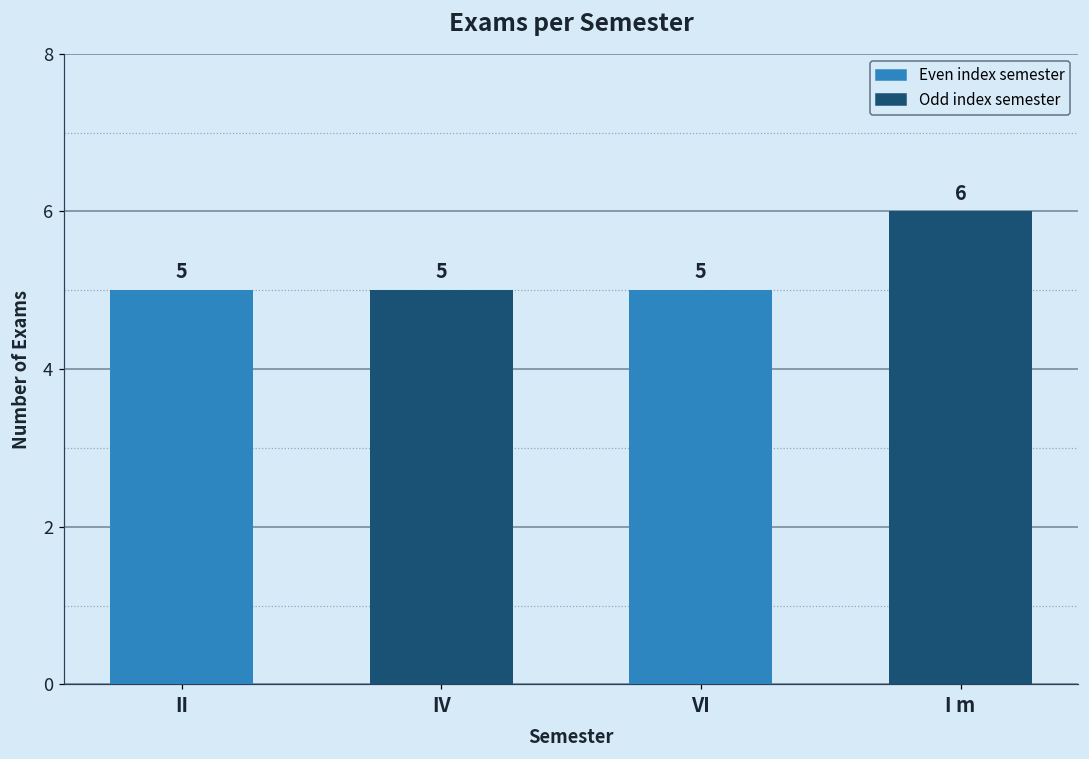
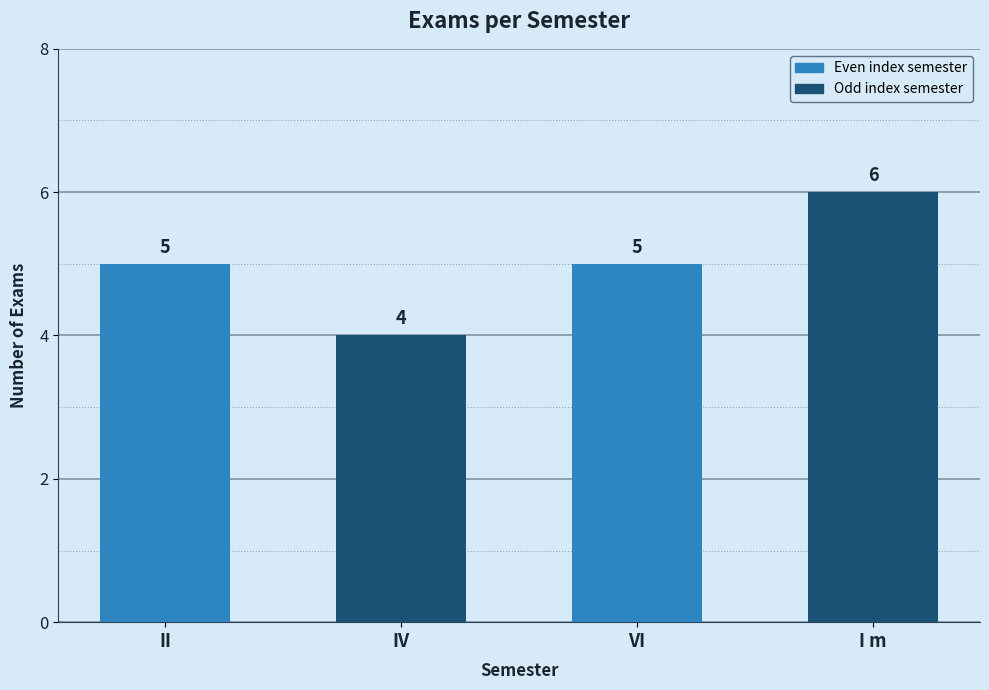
IV: 5 -> 4
